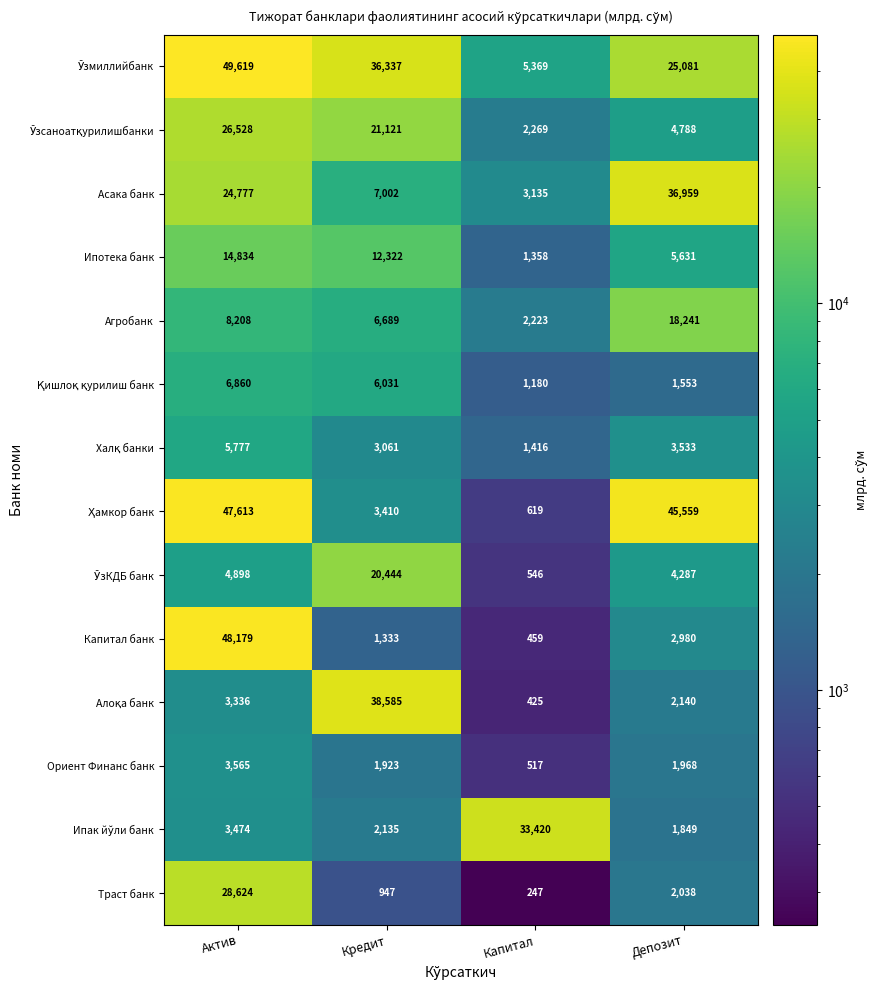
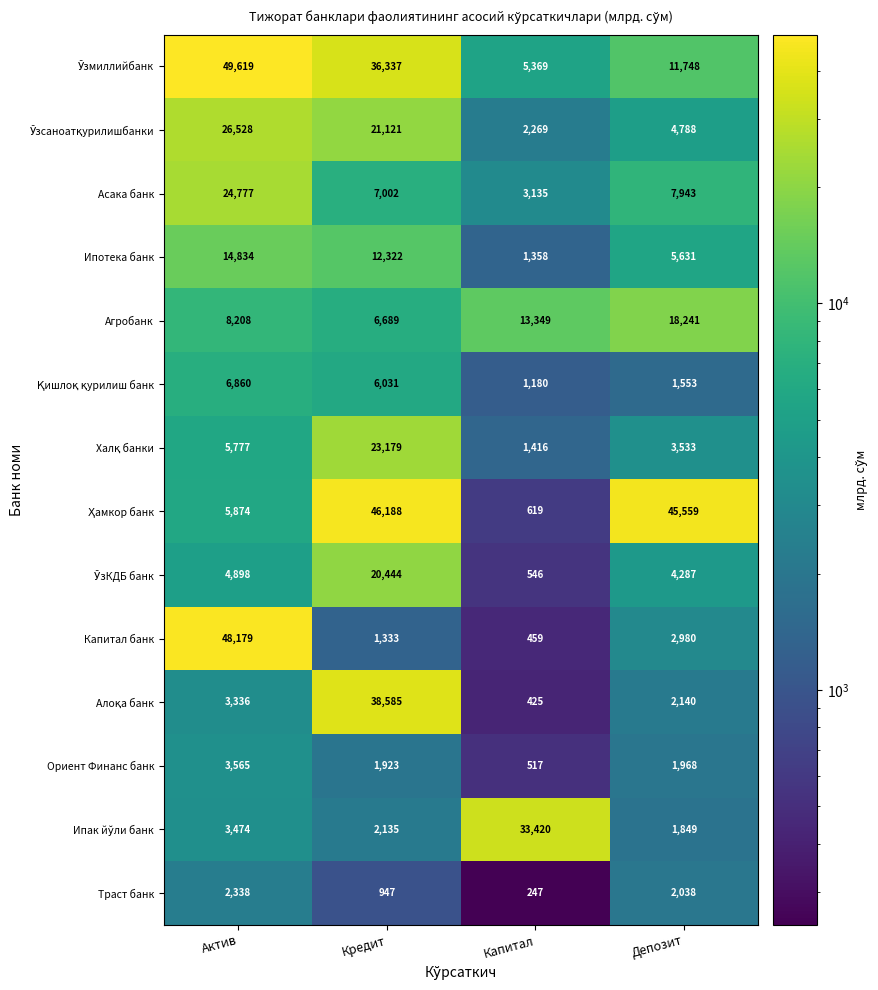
Ўзмиллийбанк, Депозит: 25,081 -> 11,748
Асака банк, Депозит: 36,959 -> 7,943
Агробанк, Капитал: 2,223 -> 13,349
Халқ банки, Кредит: 3,061 -> 23,179
Ҳамкор банк, Актив: 47,613 -> 5,874
Ҳамкор банк, Кредит: 3,410 -> 46,188
Траст банк, Актив: 28,624 -> 2,338
